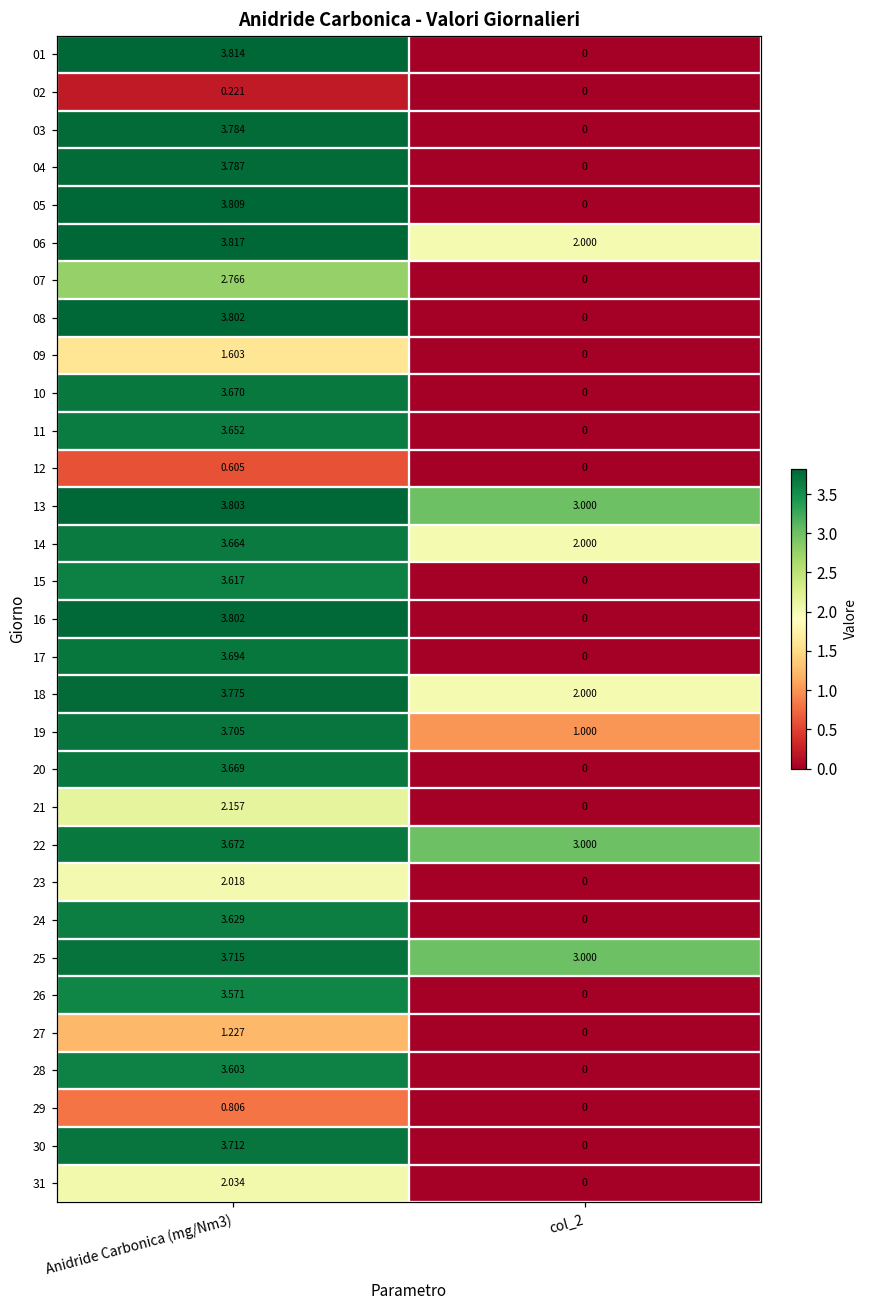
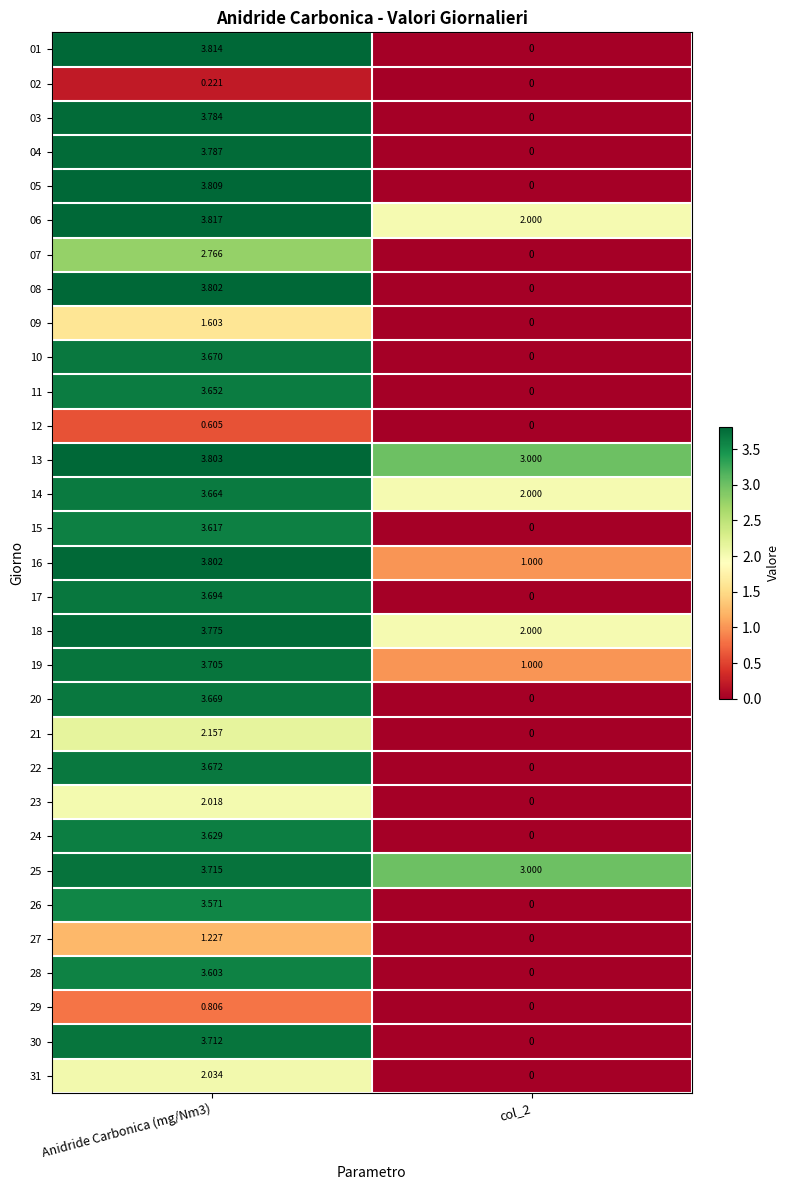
16, col_2: 0 -> 1.000
22, col_2: 3.000 -> 0
